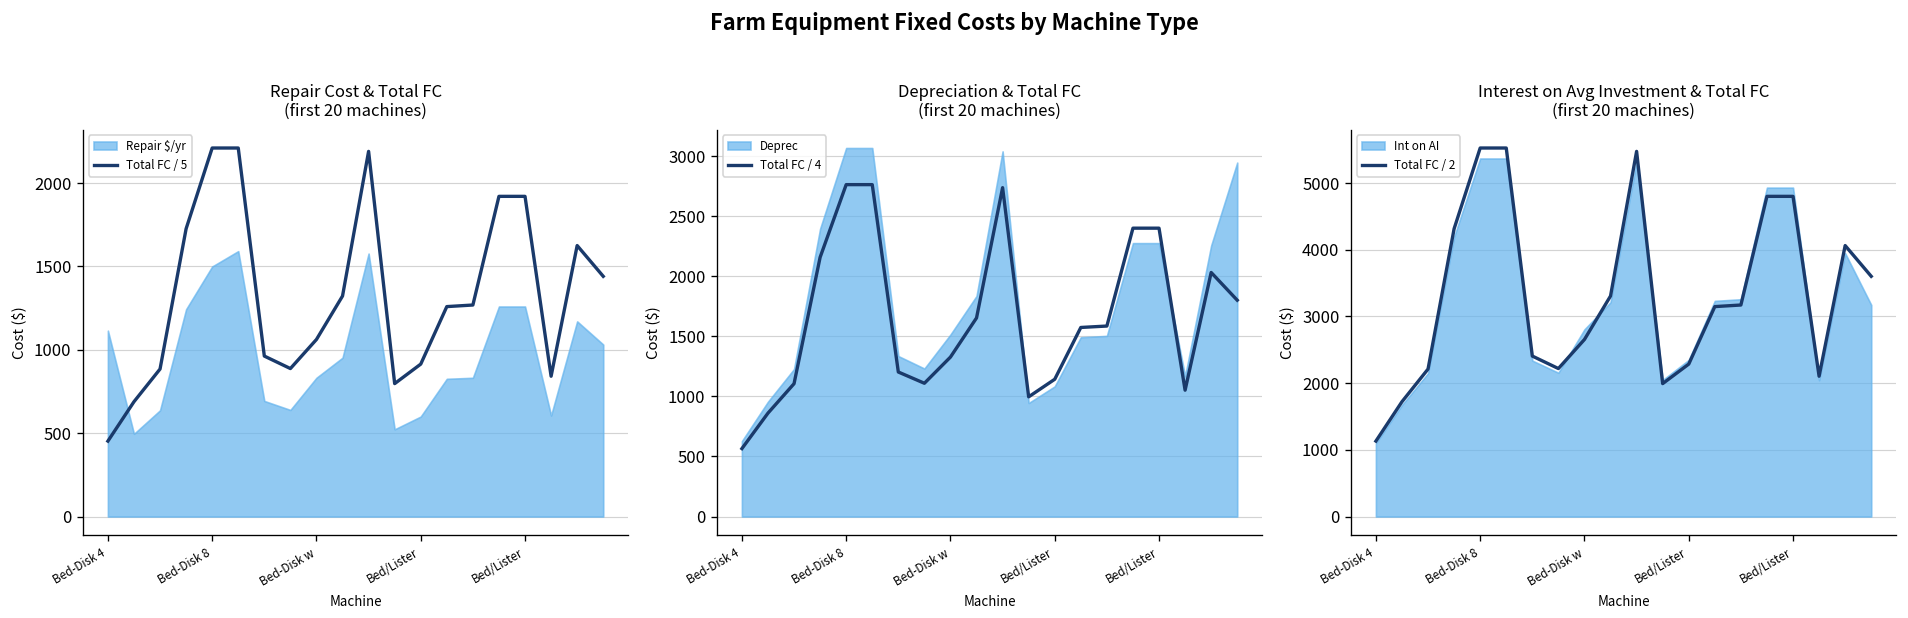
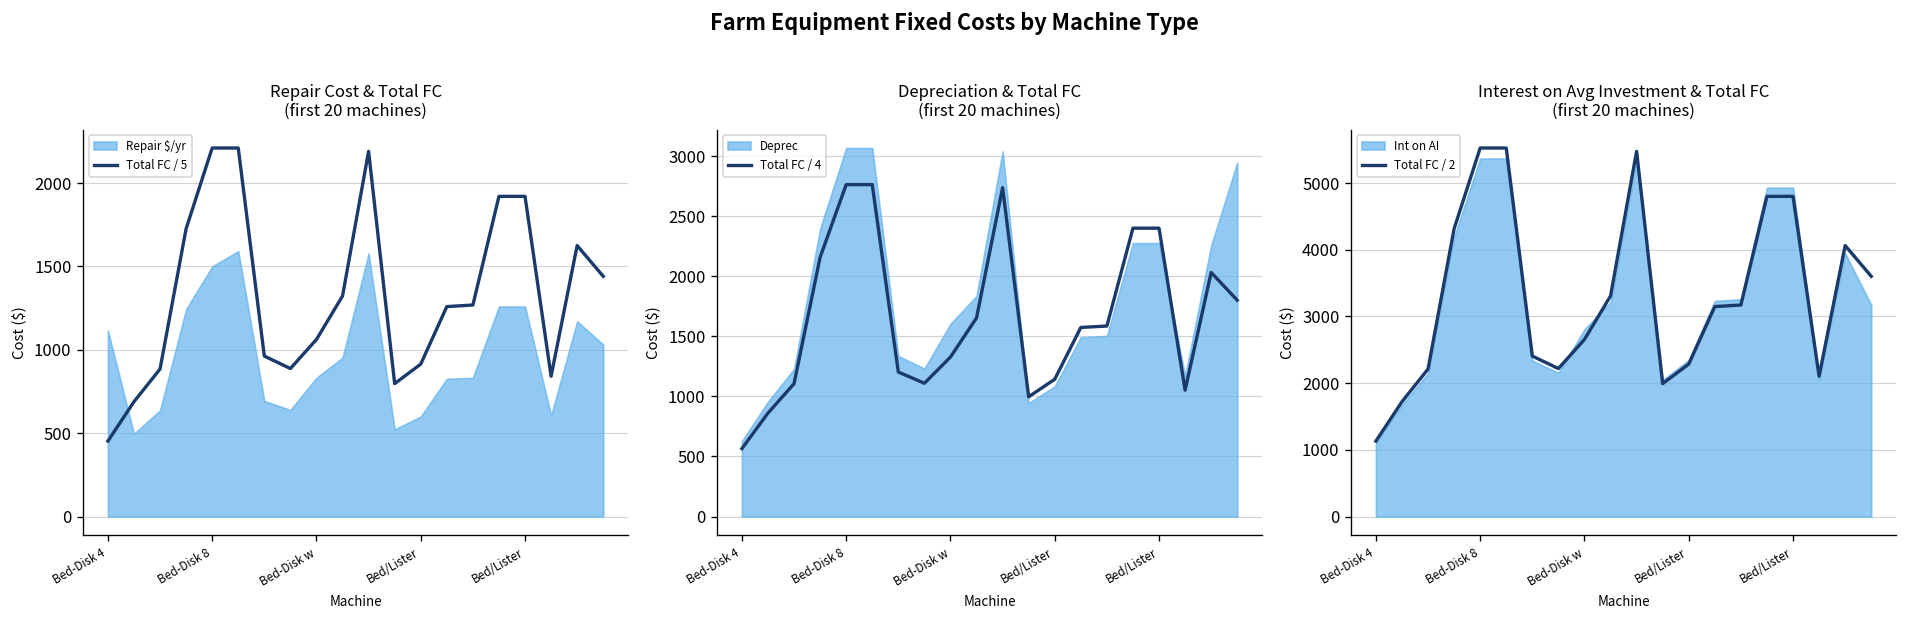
Depreciation & Total FC (first 20 machines), Deprec, Bed-Disk w: 1520 -> 1600
